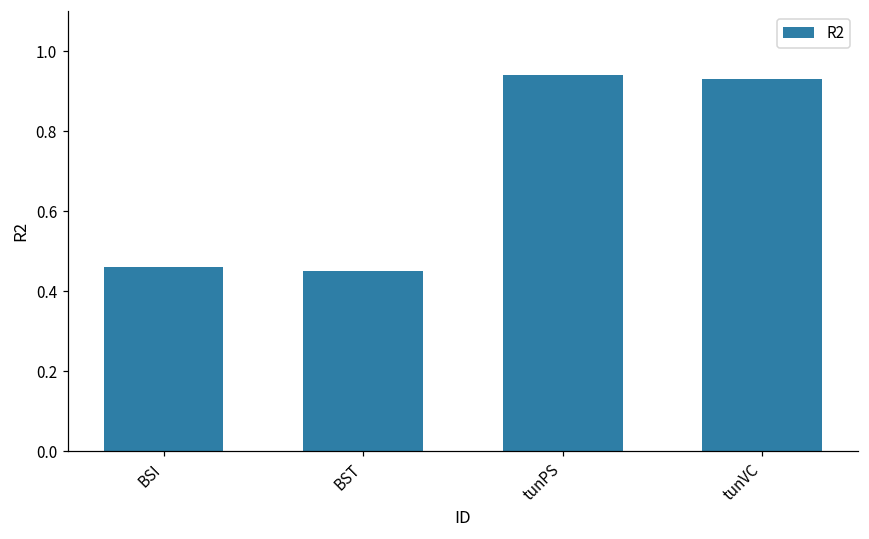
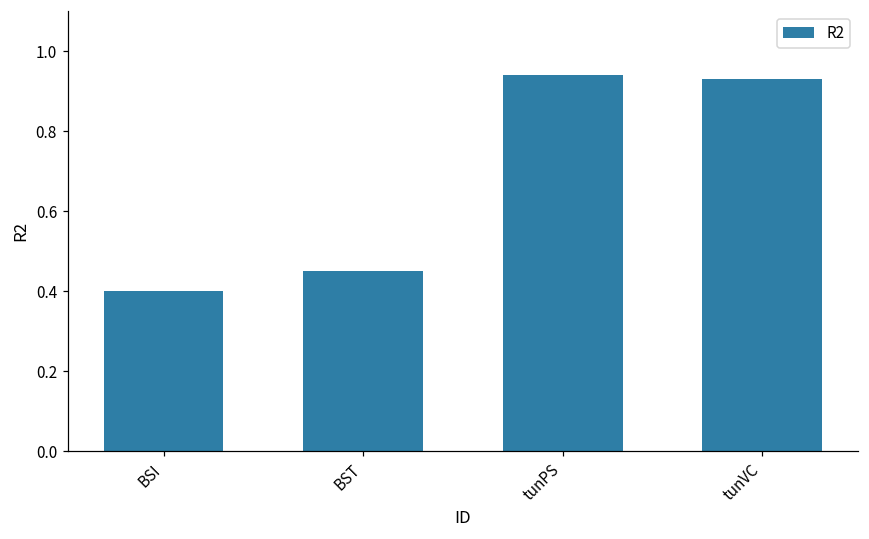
BSI: 0.46 -> 0.40
